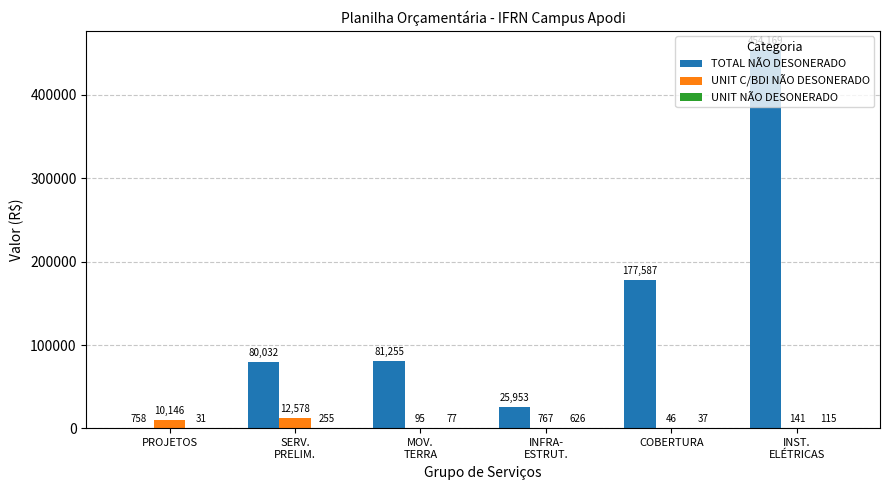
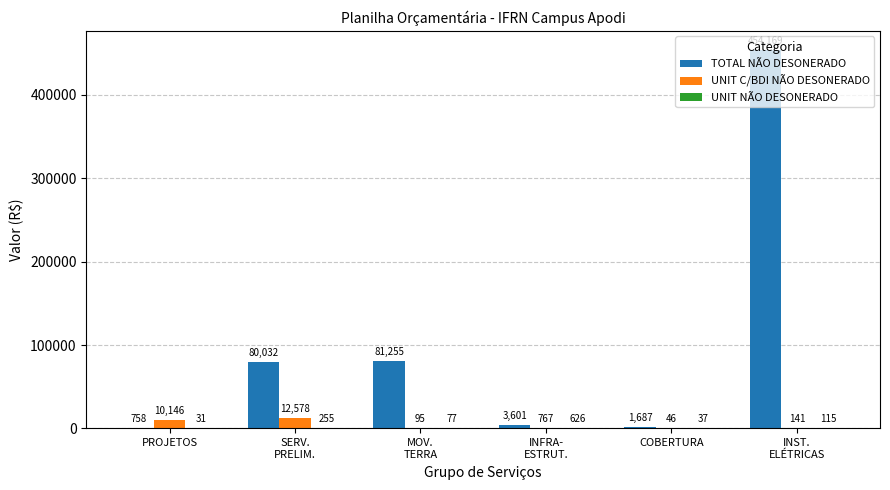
TOTAL NÃO DESONERADO, INFRA- ESTRUT.: 25,953 -> 3,601
TOTAL NÃO DESONERADO, COBERTURA: 177,587 -> 1,687
